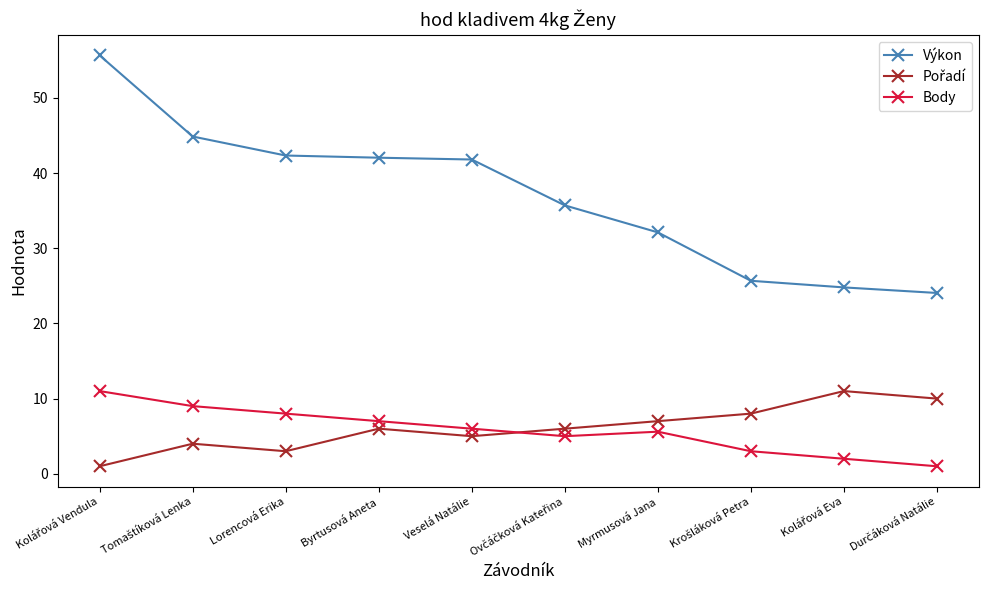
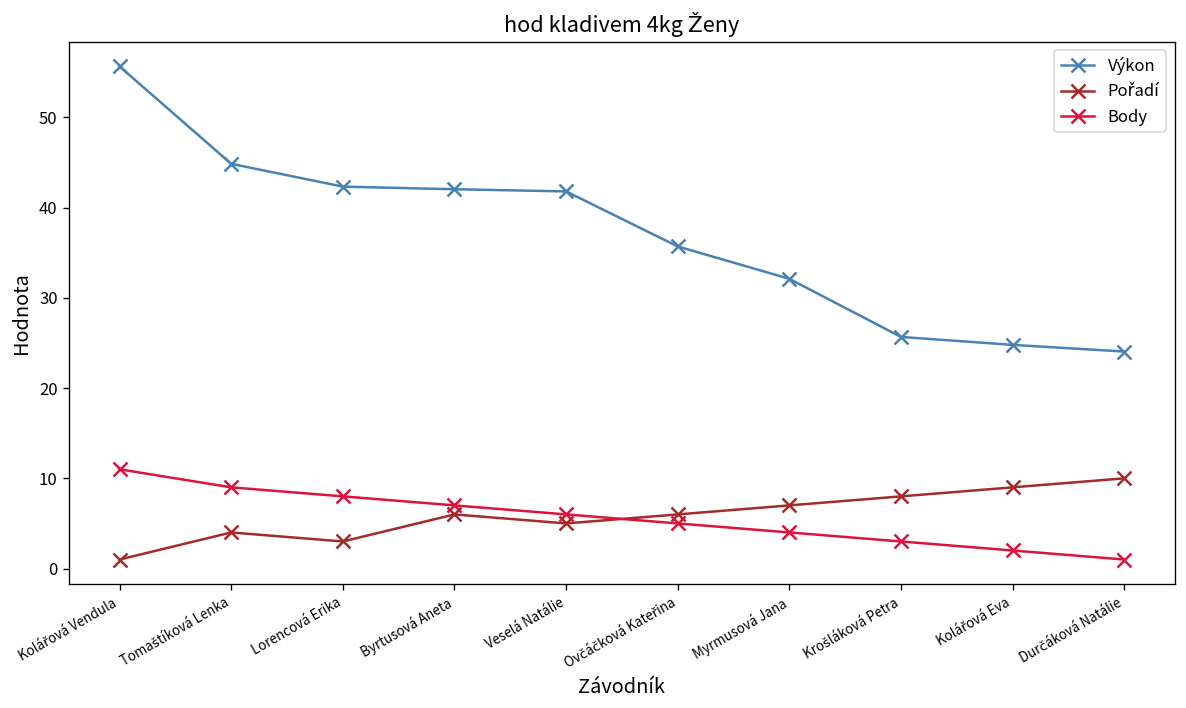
Body, Myrmusová Jana: 6 -> 4
Pořadí, Kolářová Eva: 11 -> 9
